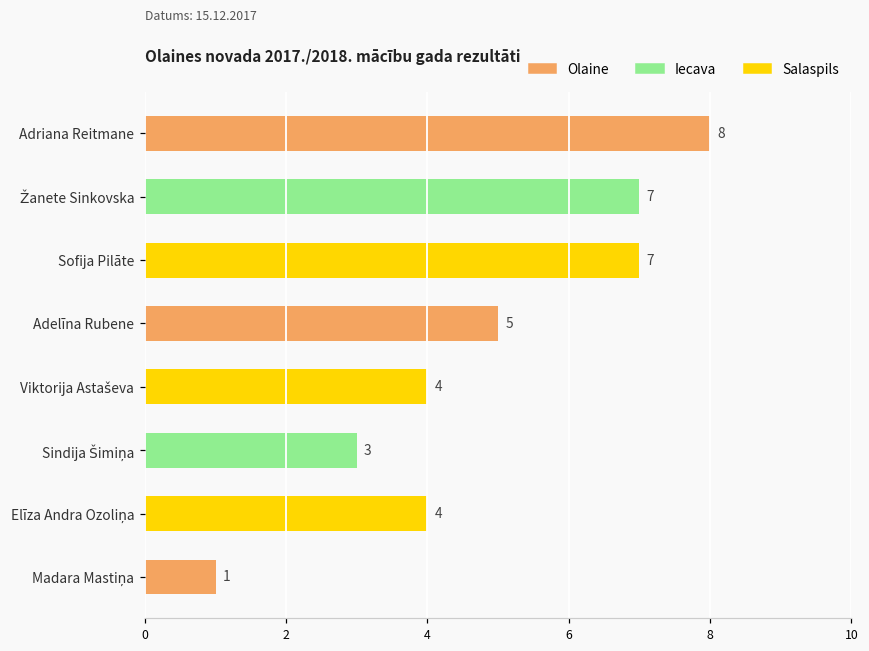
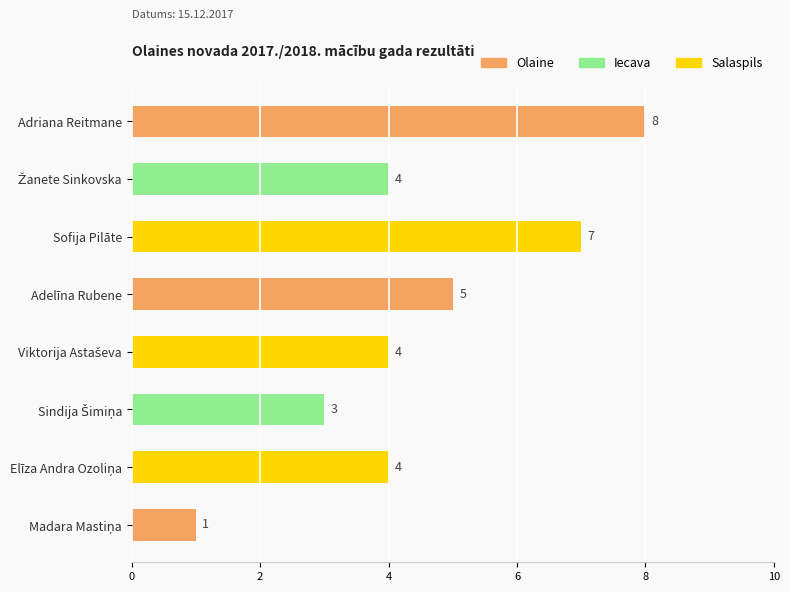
Žanete Sinkovska: 7 -> 4
